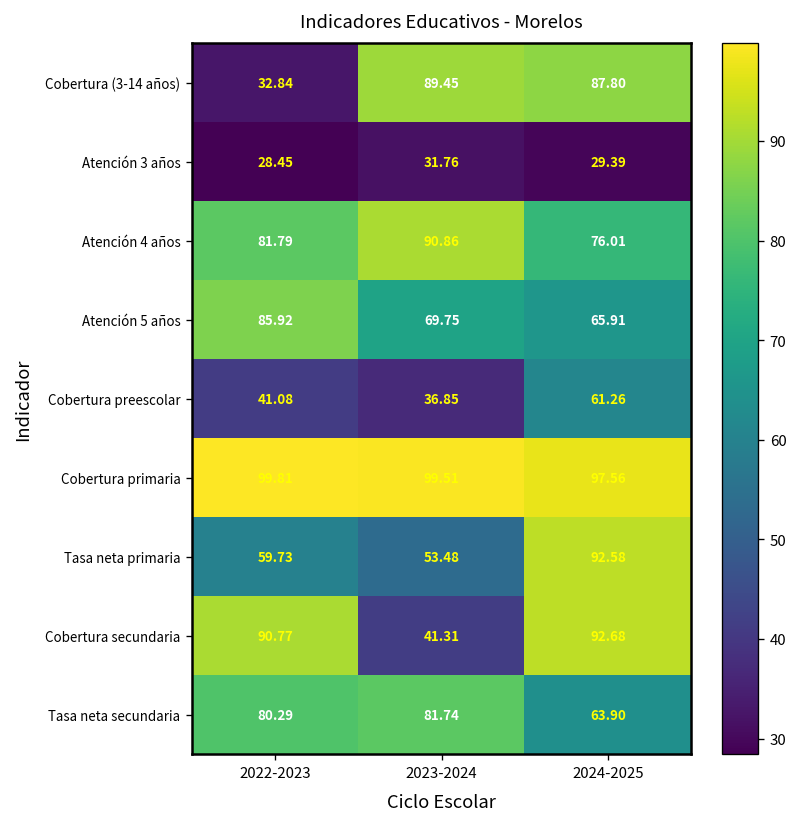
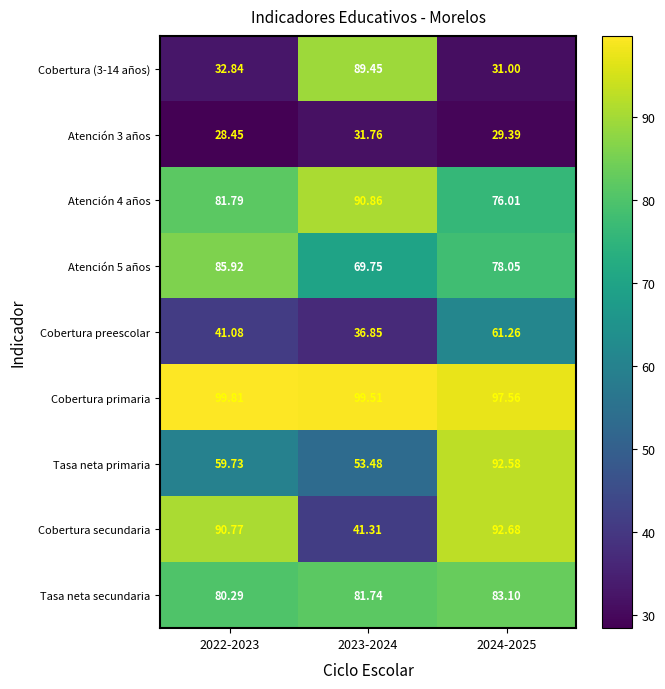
Cobertura (3-14 años), 2024-2025: 87.80 -> 31.00
Atención 5 años, 2024-2025: 65.91 -> 78.05
Tasa neta secundaria, 2024-2025: 63.90 -> 83.10
